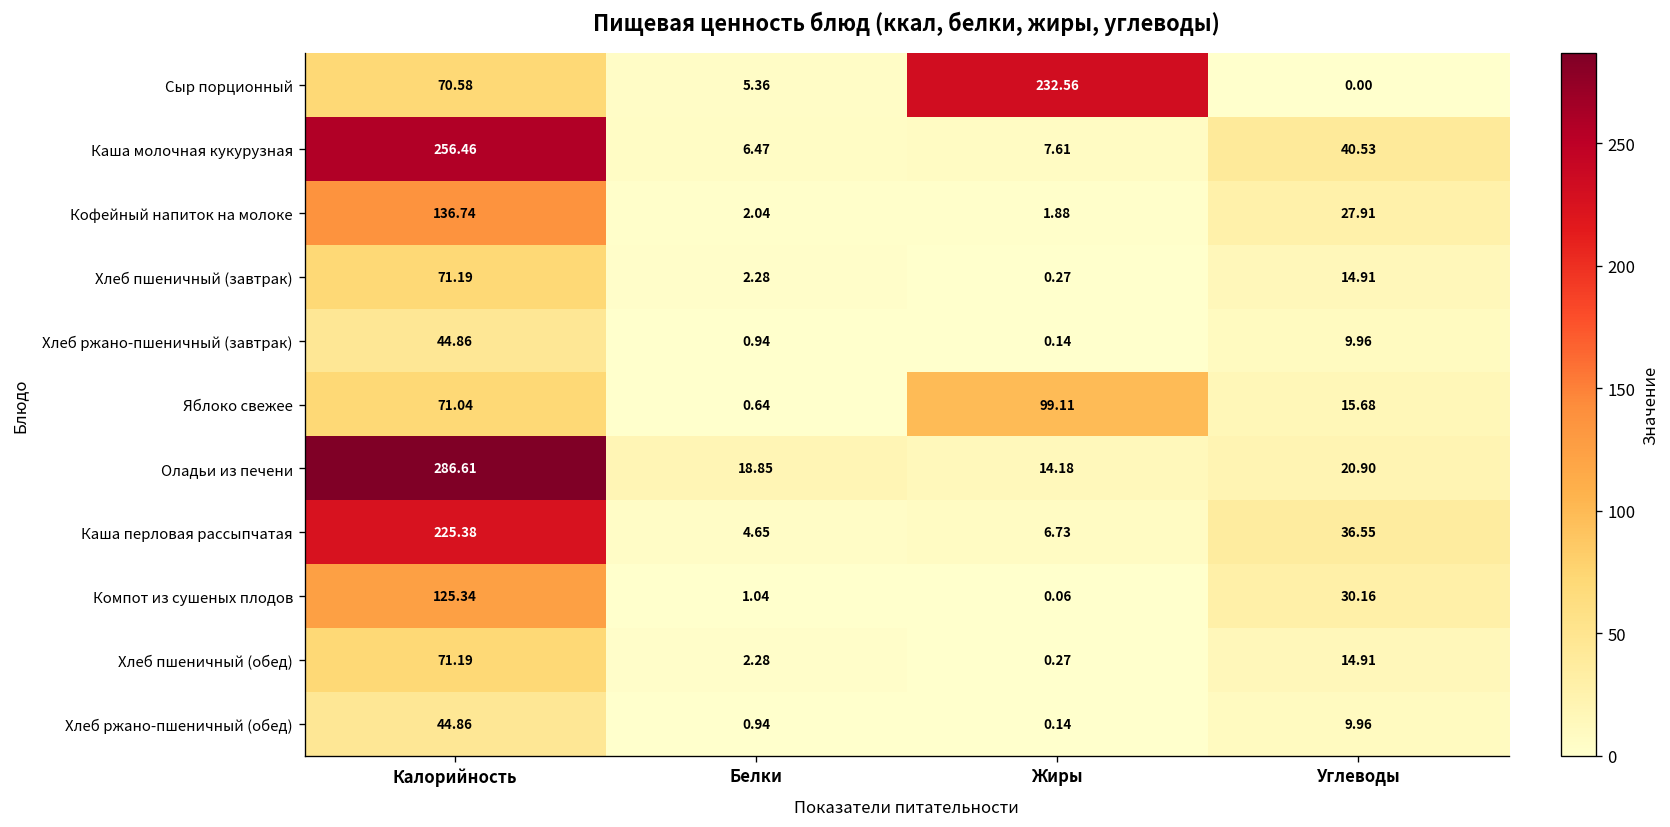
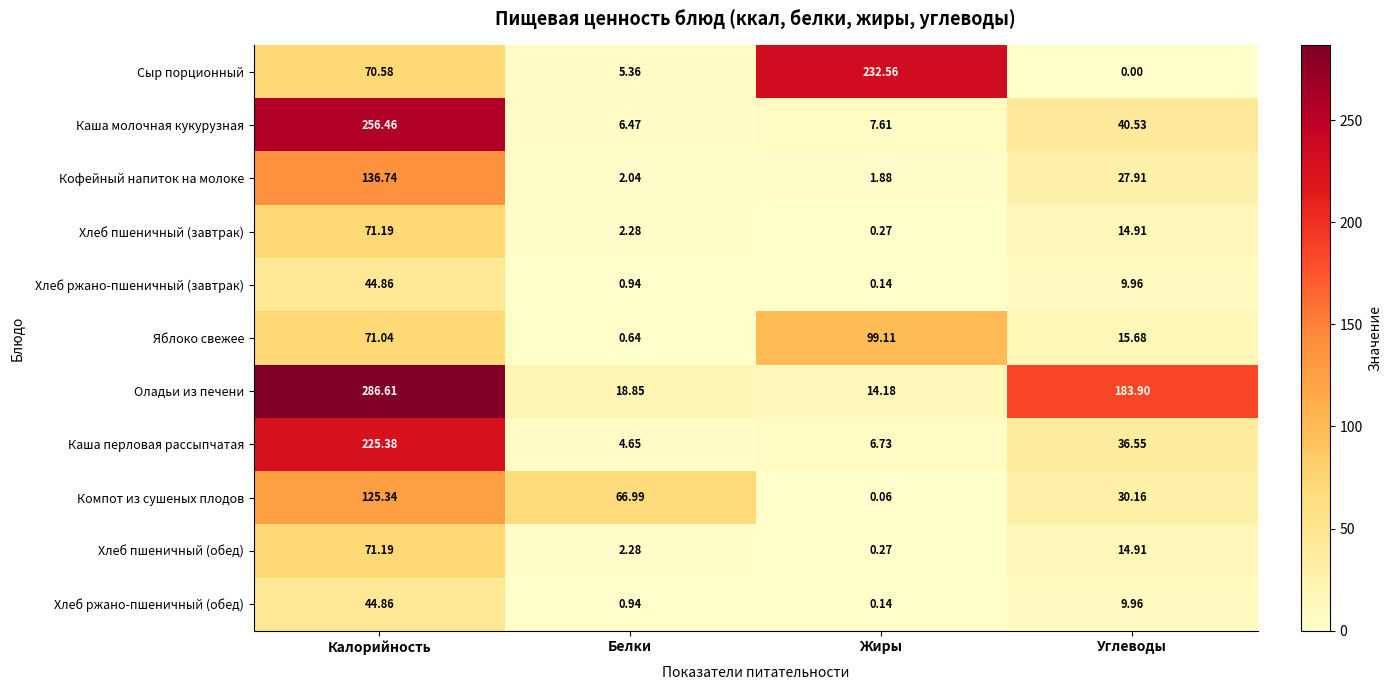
Оладьи из печени, Углеводы: 20.90 -> 183.90
Компот из сушеных плодов, Белки: 1.04 -> 66.99
